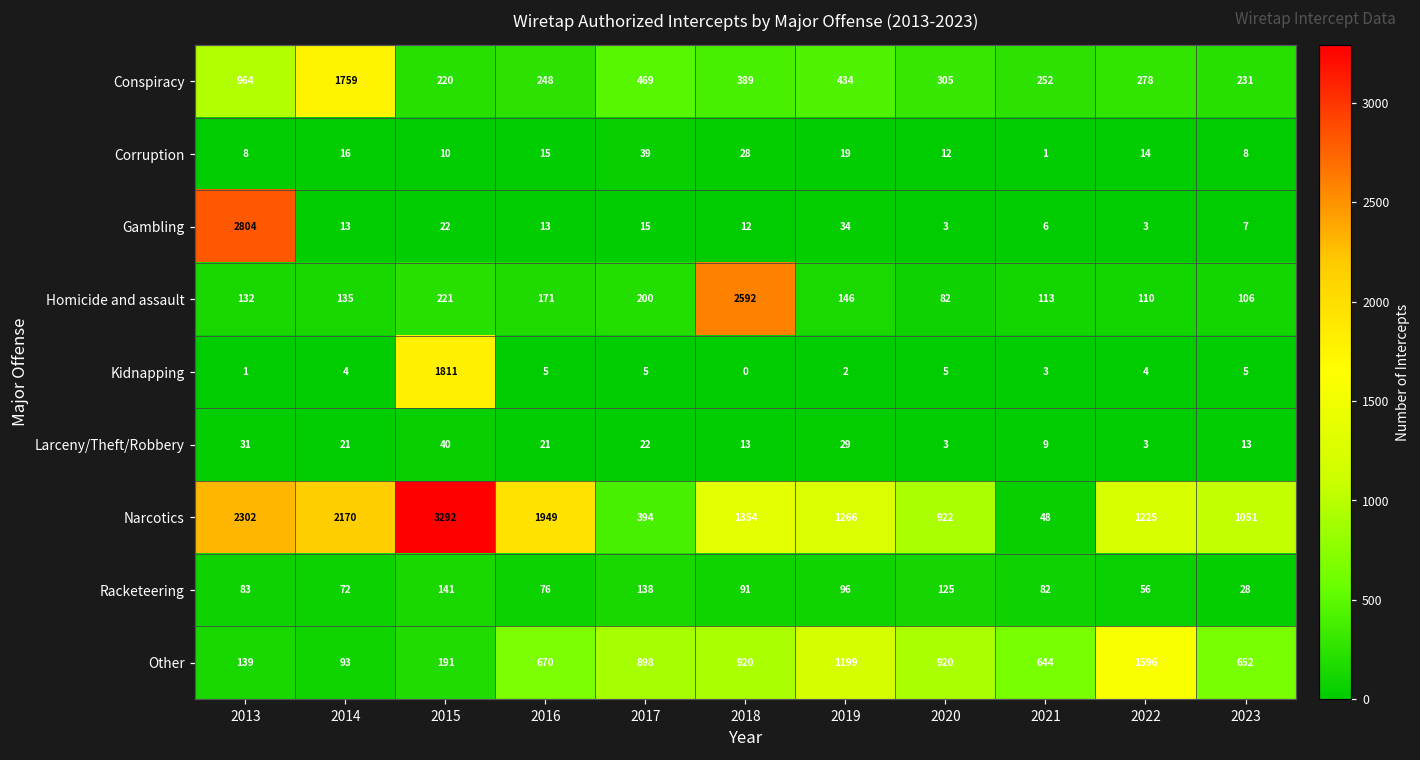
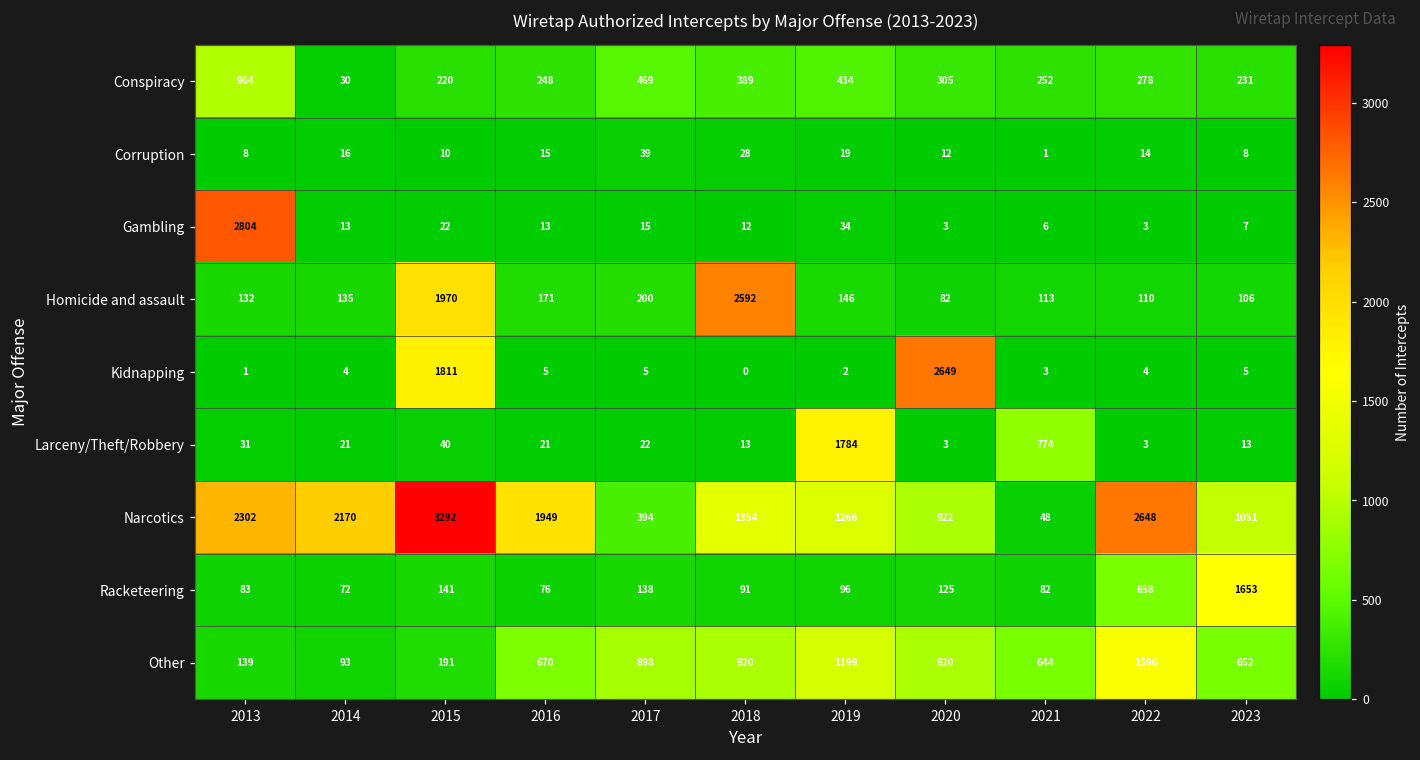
Conspiracy, 2014: 1759 -> 30
Homicide and assault, 2015: 221 -> 1970
Kidnapping, 2020: 5 -> 2649
Larceny/Theft/Robbery, 2019: 29 -> 1784
Larceny/Theft/Robbery, 2021: 9 -> 774
Narcotics, 2022: 1225 -> 2648
Racketeering, 2022: 56 -> 658
Racketeering, 2023: 28 -> 1653
